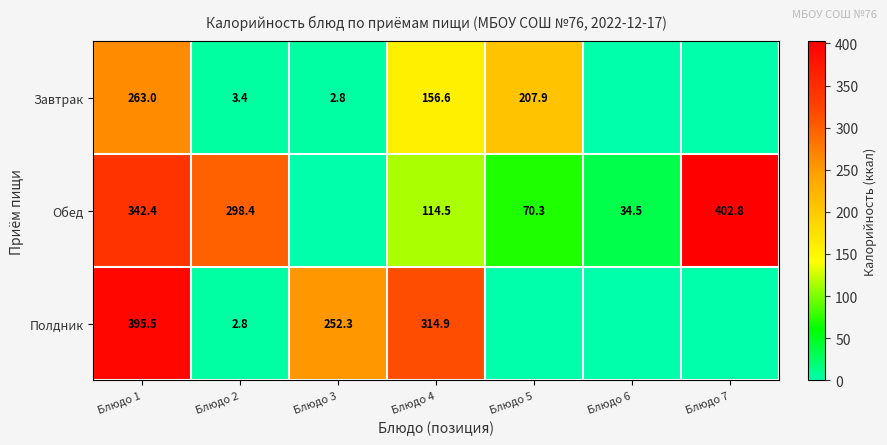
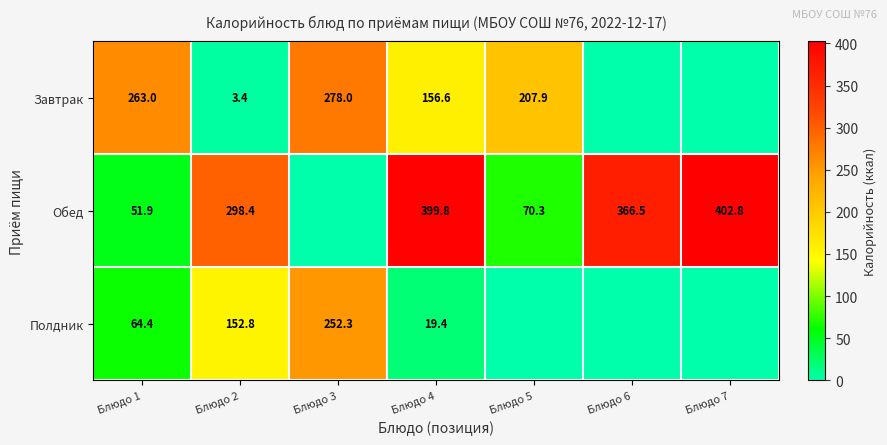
Завтрак, Блюдо 3: 2.8 -> 278.0
Обед, Блюдо 1: 342.4 -> 51.9
Обед, Блюдо 4: 114.5 -> 399.8
Обед, Блюдо 6: 34.5 -> 366.5
Полдник, Блюдо 1: 395.5 -> 64.4
Полдник, Блюдо 2: 2.8 -> 152.8
Полдник, Блюдо 4: 314.9 -> 19.4
